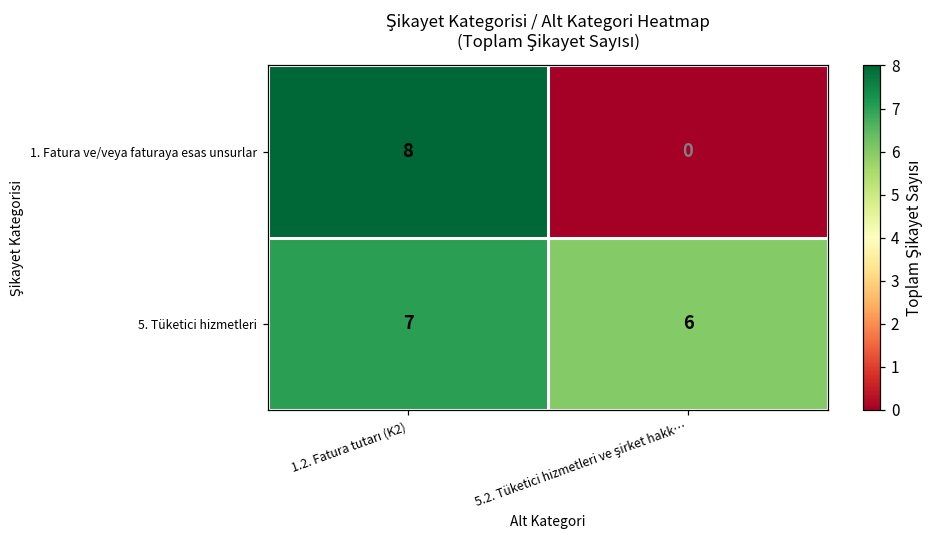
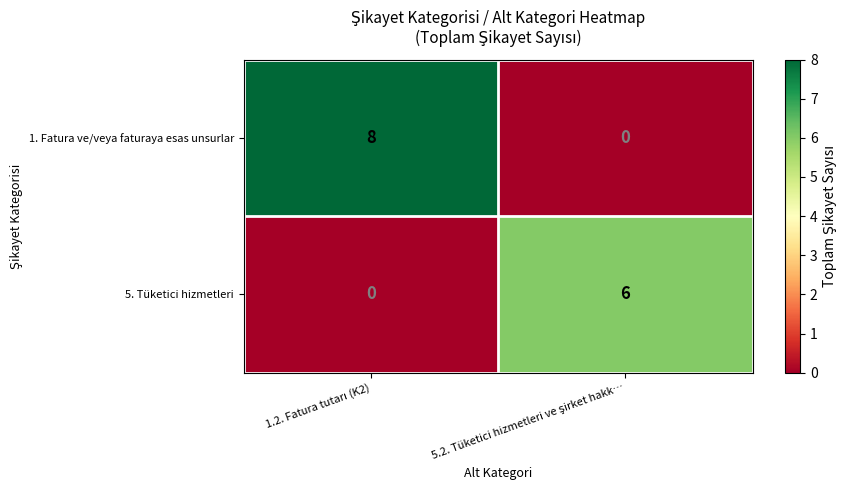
5. Tüketici hizmetleri, 1.2. Fatura tutarı (K2): 7 -> 0
